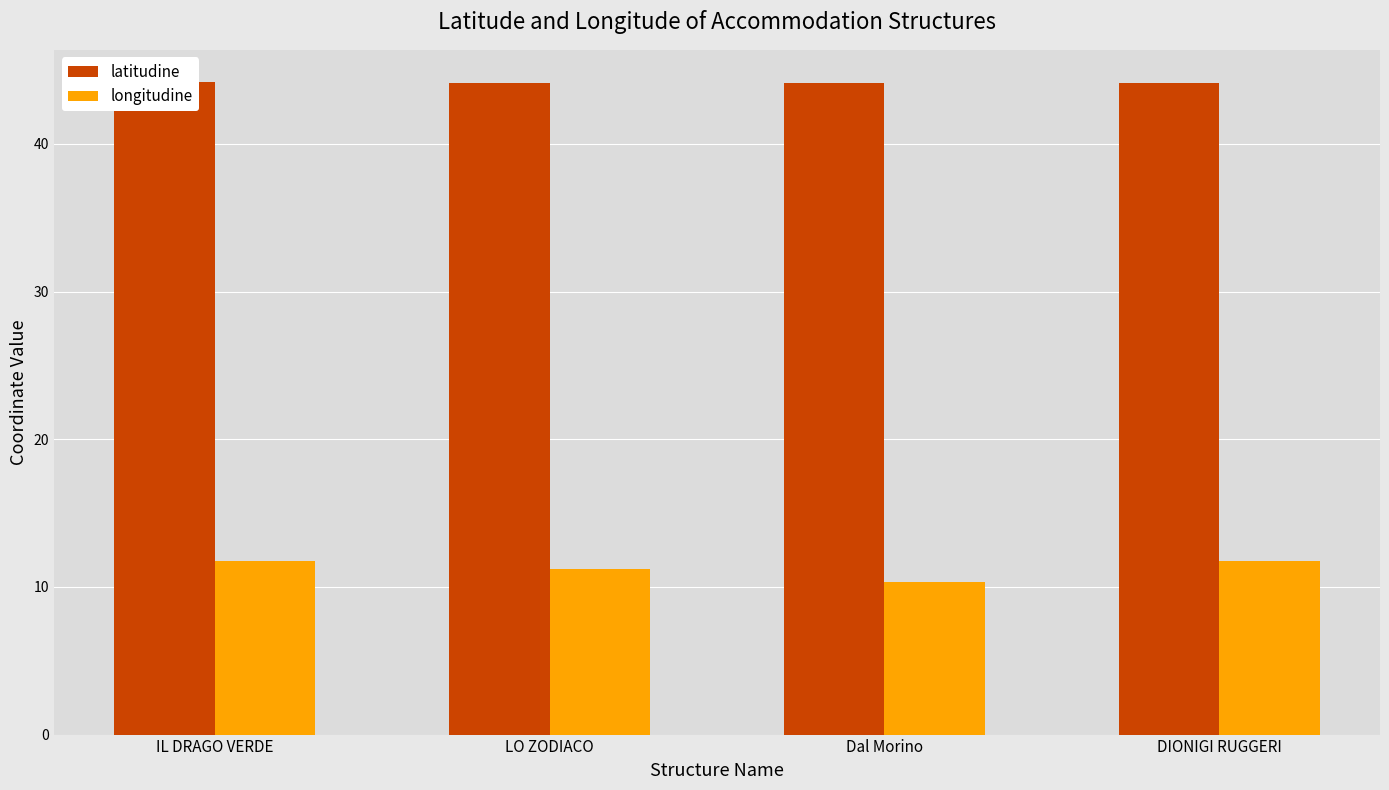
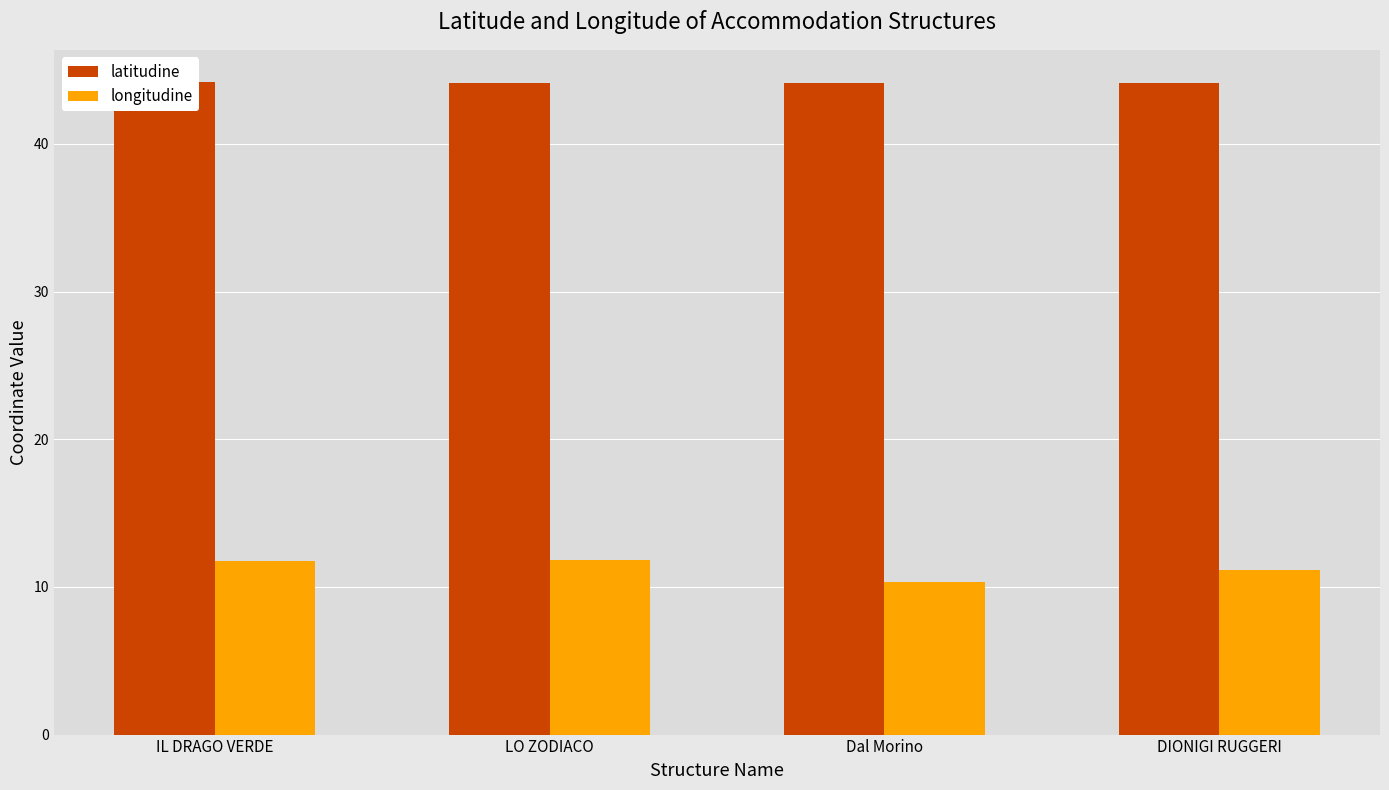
longitudine, LO ZODIACO: 11.2 -> 11.9
longitudine, DIONIGI RUGGERI: 11.7 -> 11.2
